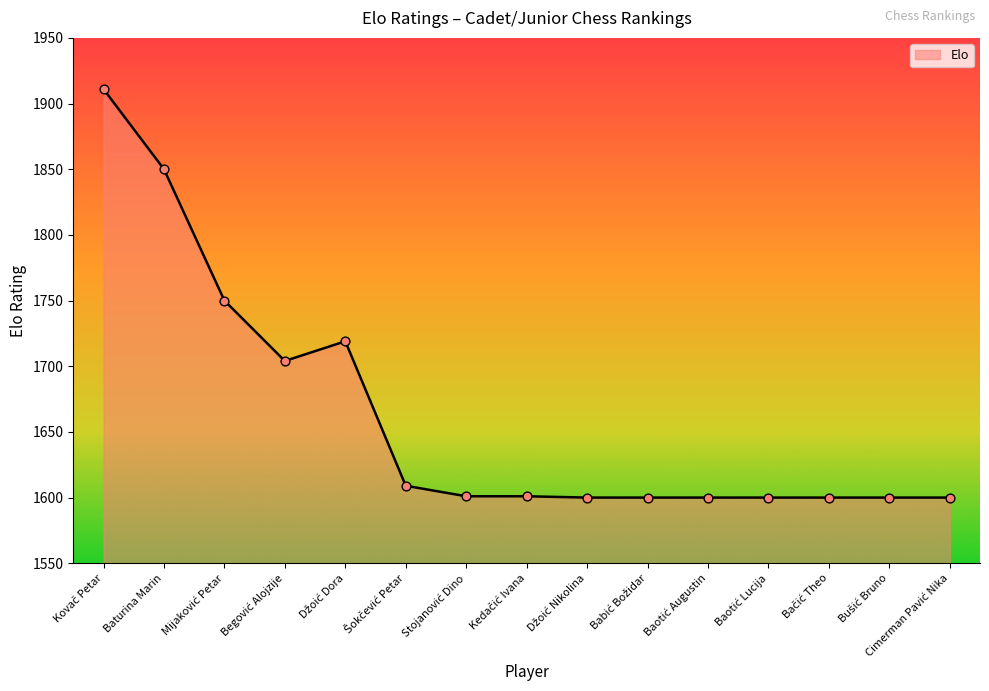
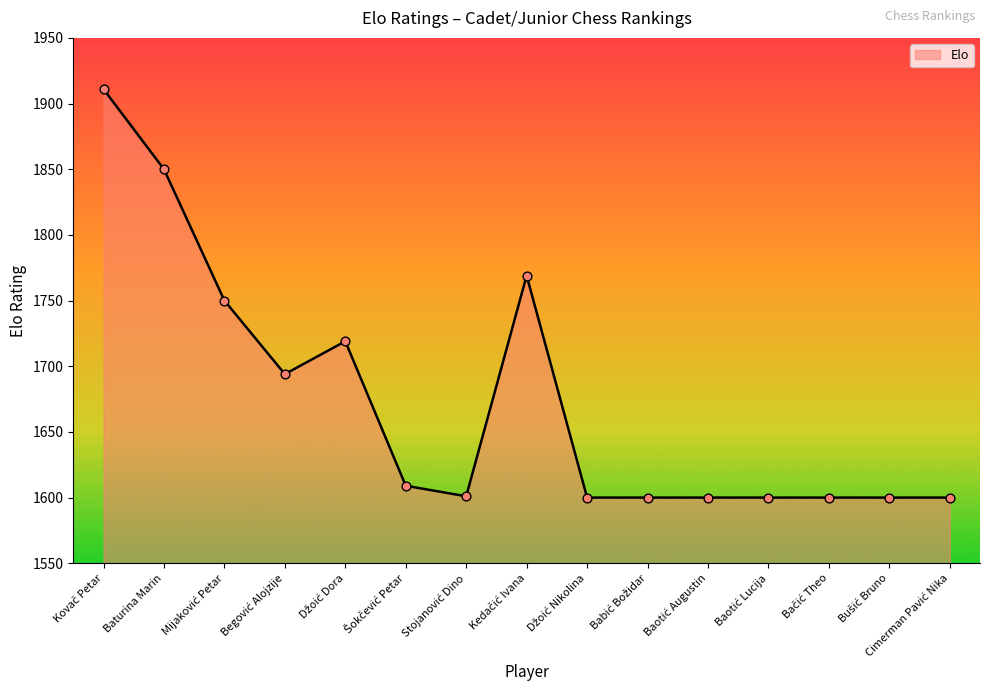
Begović Alojzije: 1704 -> 1694
Kedačić Ivana: 1601 -> 1769
